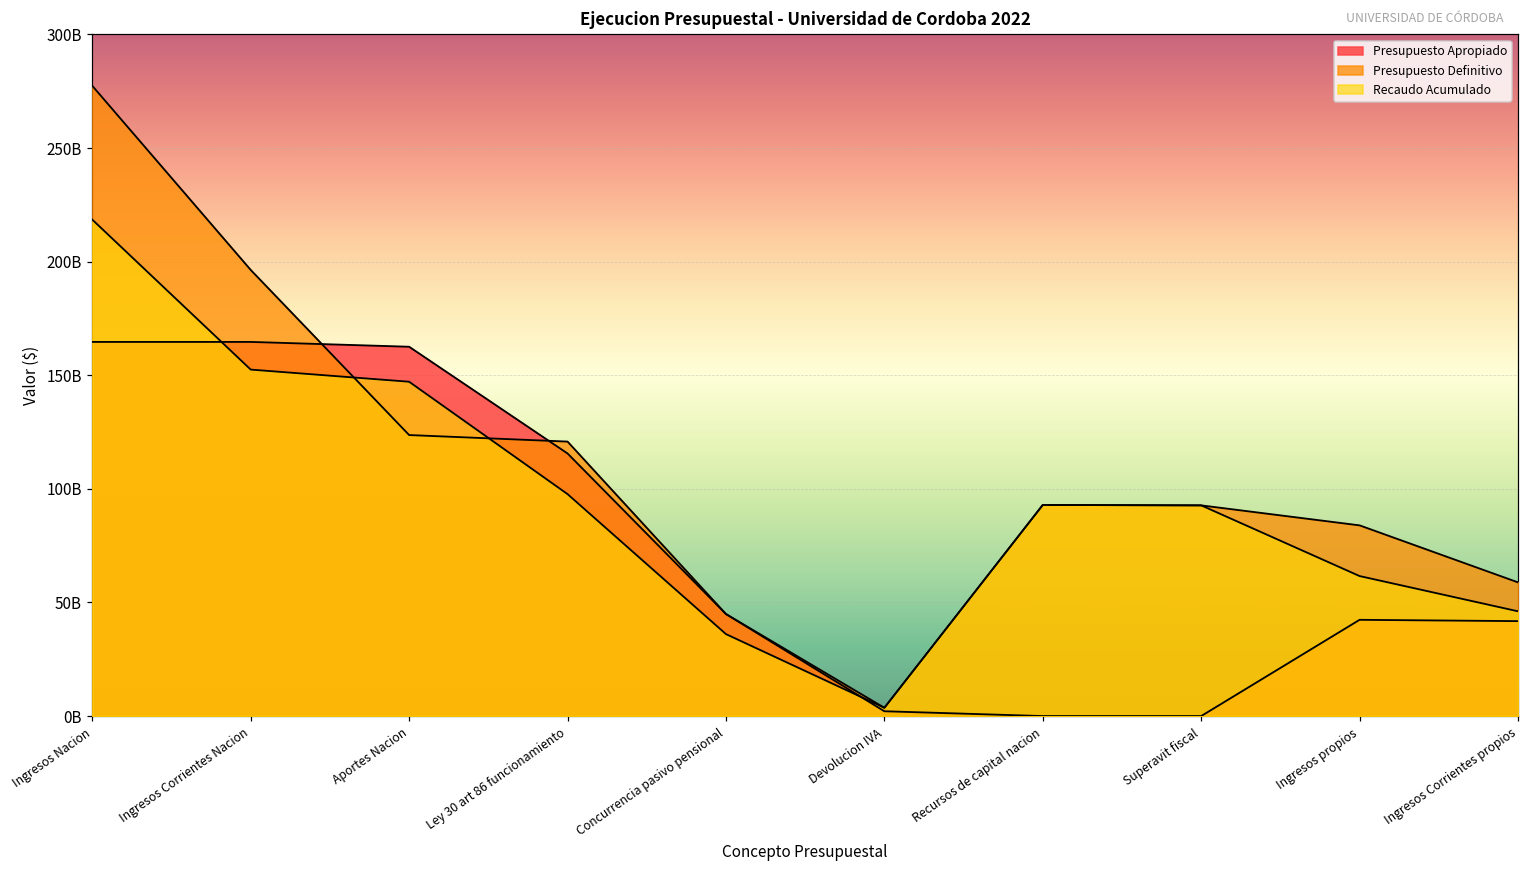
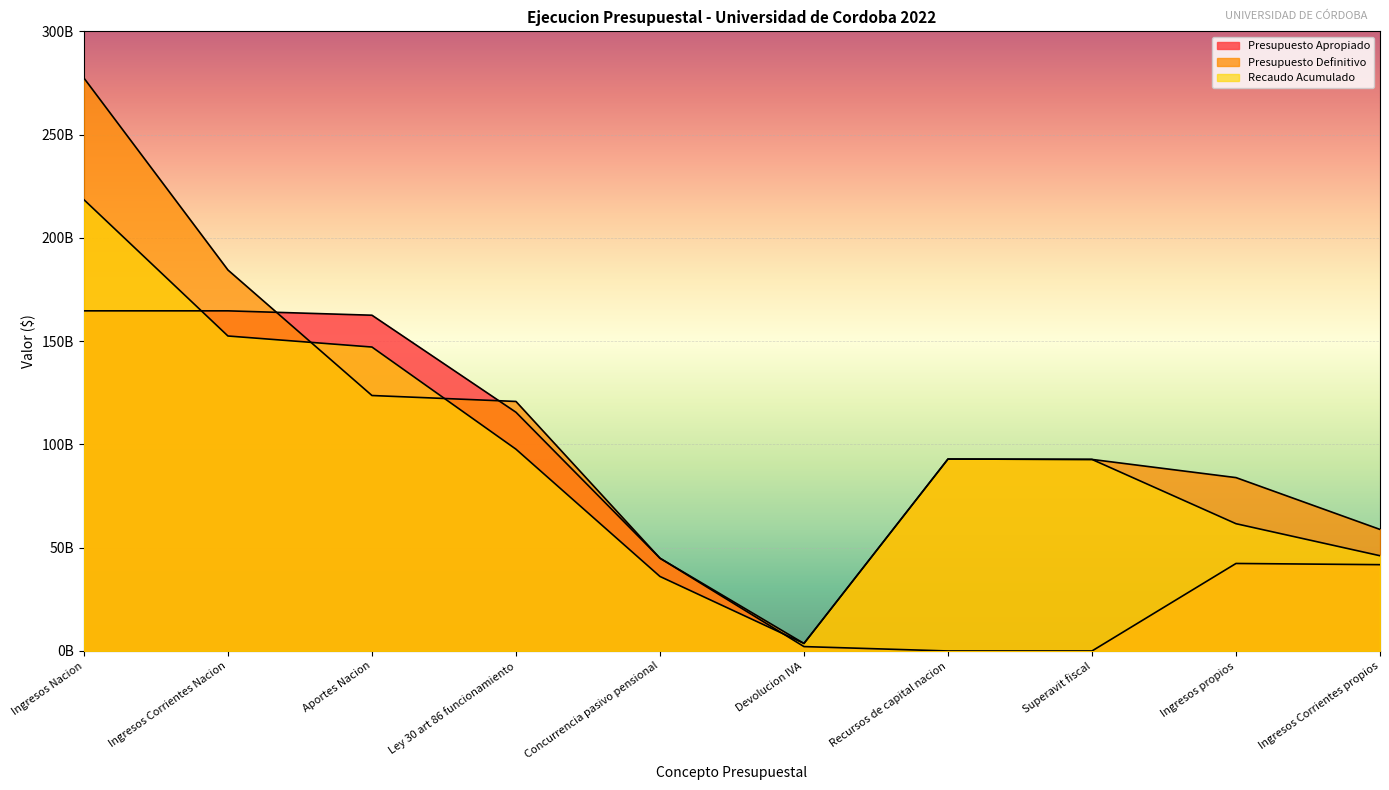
Presupuesto Definitivo, Ingresos Corrientes Nacion: 196000000000 -> 184000000000
